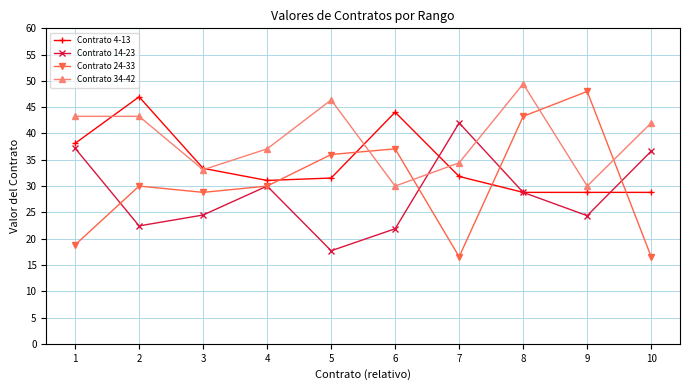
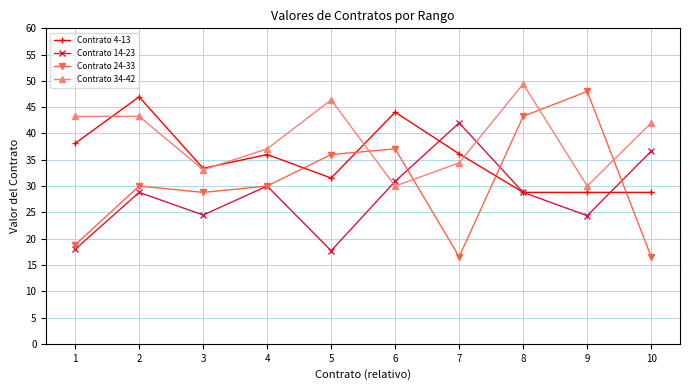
Contrato 14-23, 1: 37 -> 18
Contrato 14-23, 2: 22 -> 29
Contrato 4-13, 4: 31 -> 36
Contrato 14-23, 6: 22 -> 31
Contrato 4-13, 7: 32 -> 36
